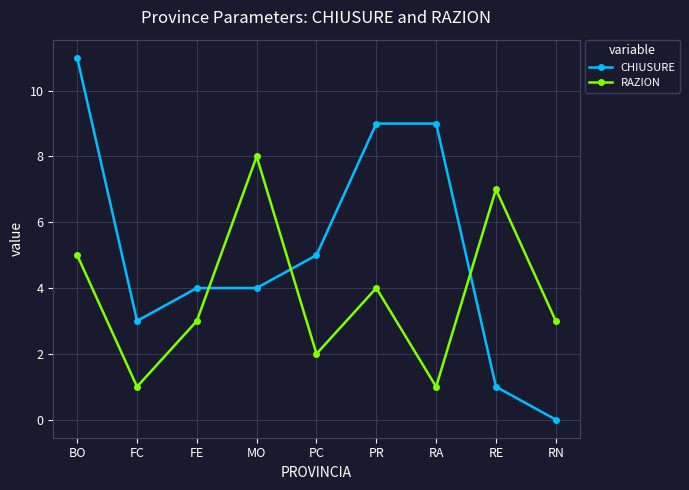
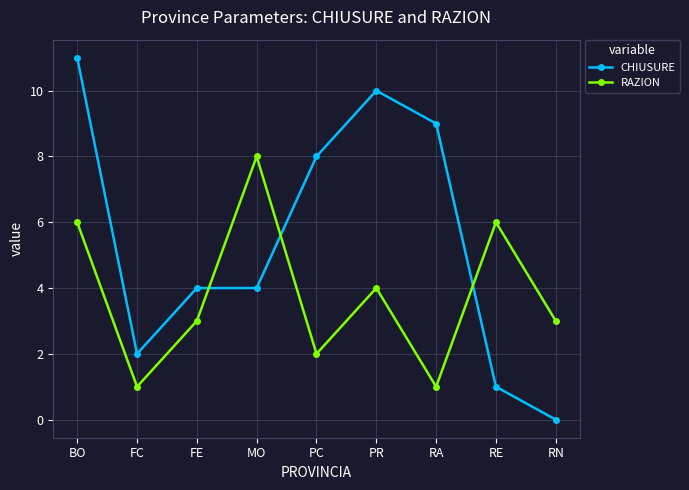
RAZION, BO: 5 -> 6
CHIUSURE, FC: 3 -> 2
CHIUSURE, PC: 5 -> 8
CHIUSURE, PR: 9 -> 10
RAZION, RE: 7 -> 6
